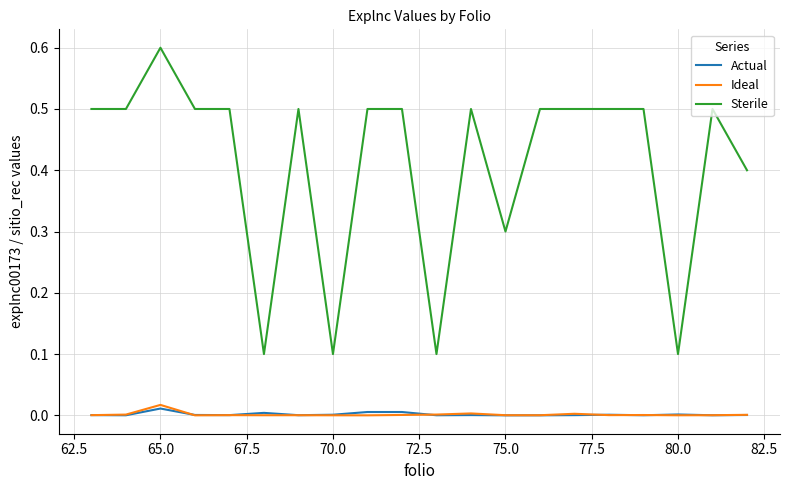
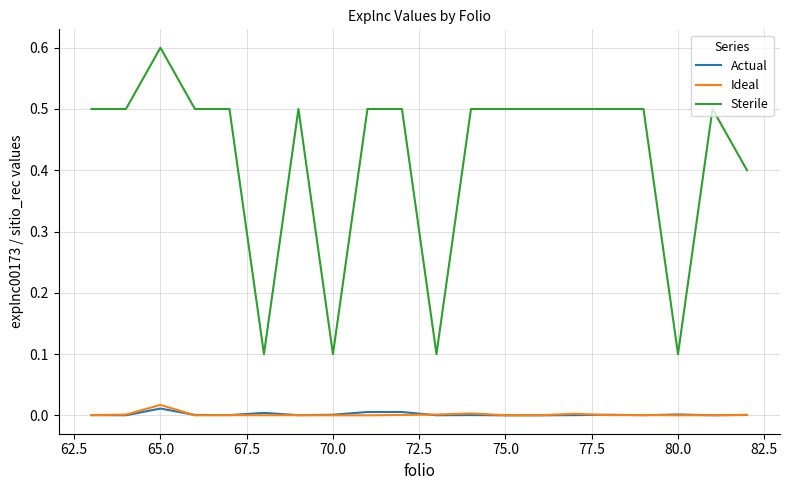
Sterile, 75.0: 0.30 -> 0.50
